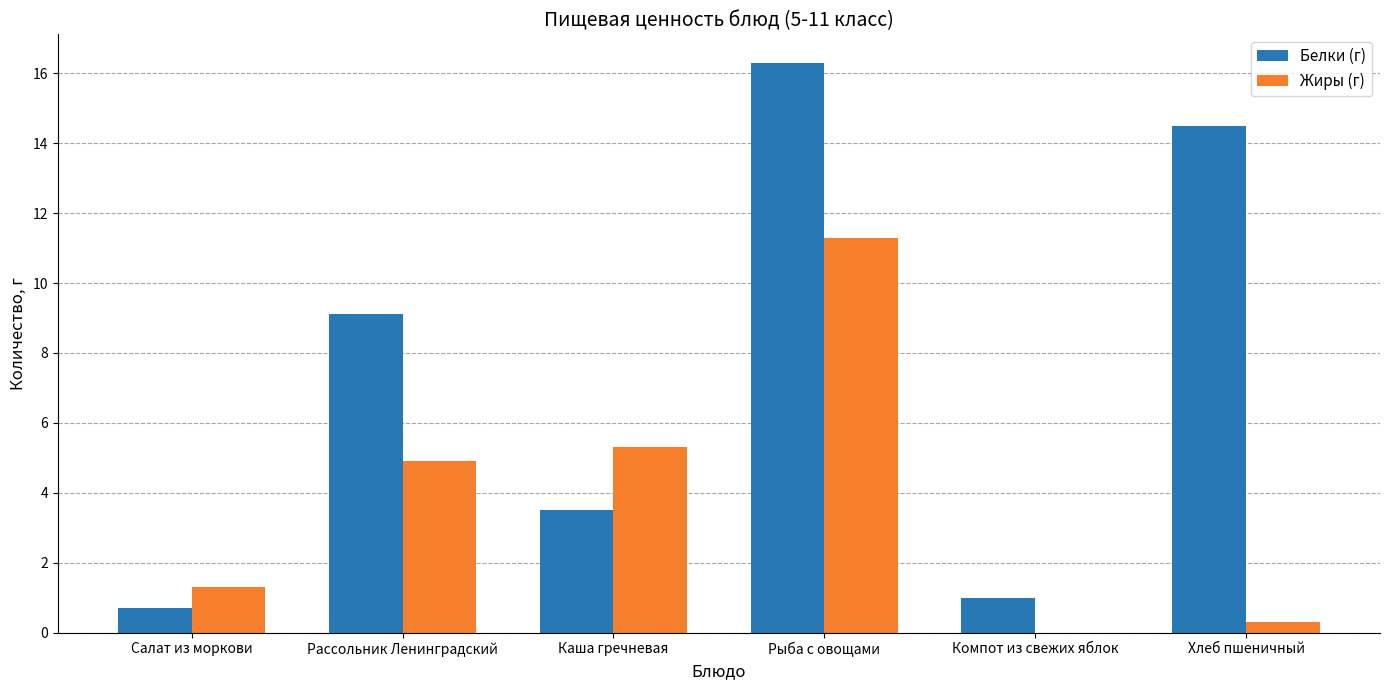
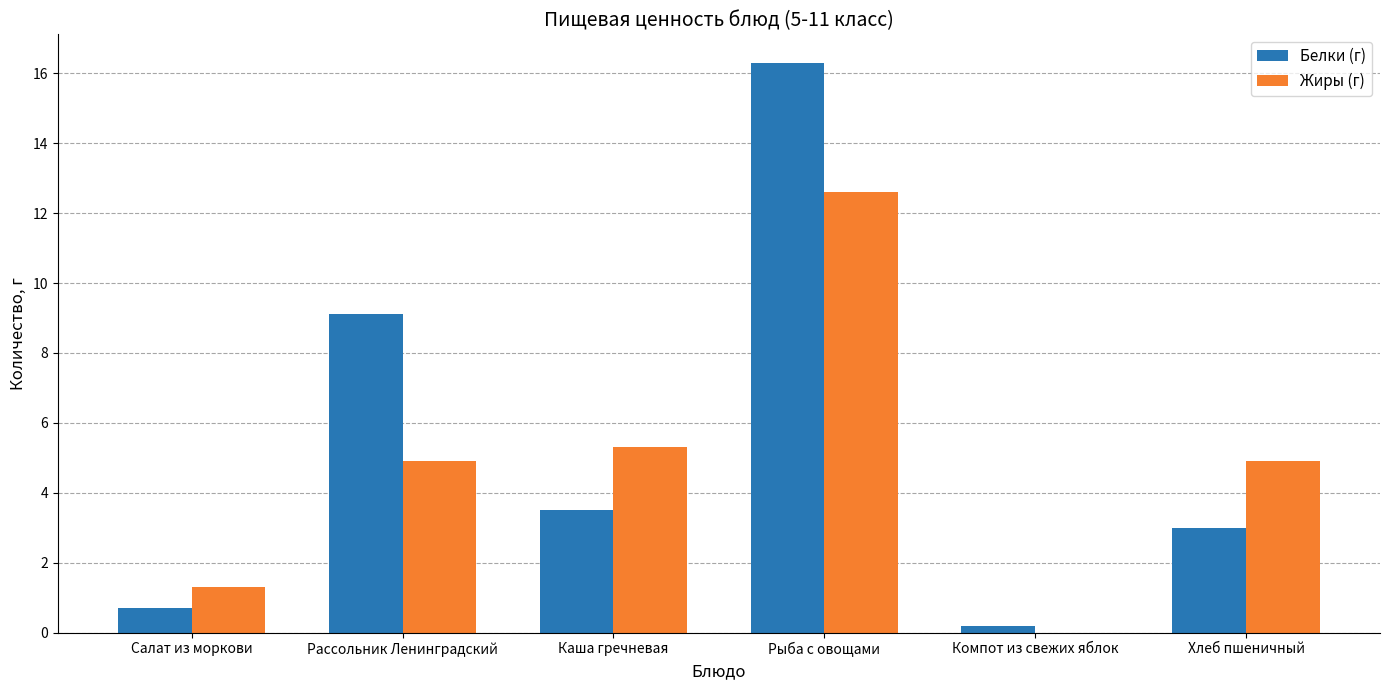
Жиры (г), Рыба с овощами: 11.3 -> 12.6
Белки (г), Компот из свежих яблок: 1.0 -> 0.2
Белки (г), Хлеб пшеничный: 14.5 -> 3.0
Жиры (г), Хлеб пшеничный: 0.3 -> 4.9
